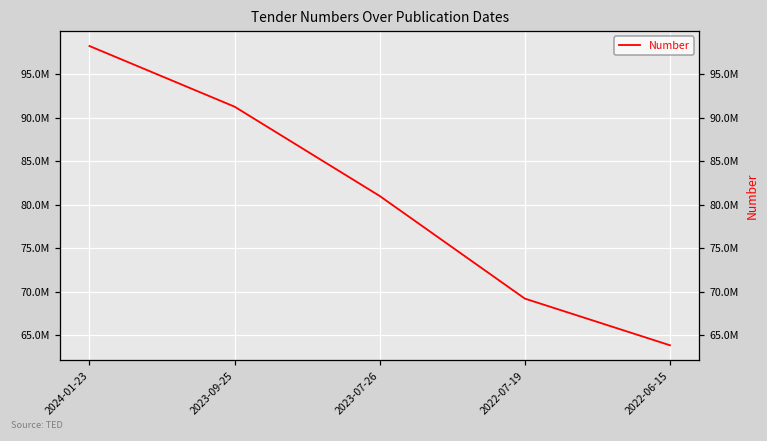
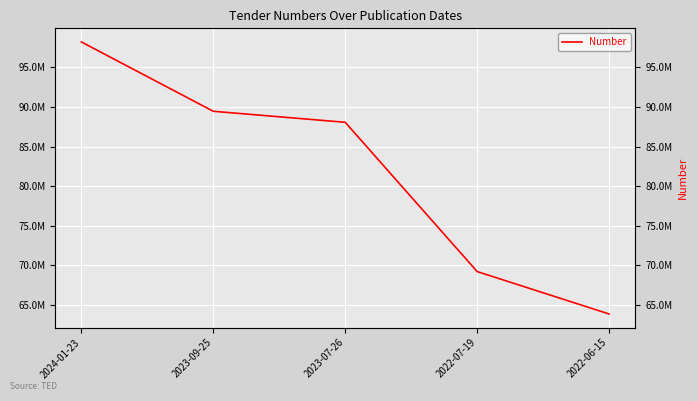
2023-09-25: 91000000 -> 89000000
2023-07-26: 81000000 -> 88000000
